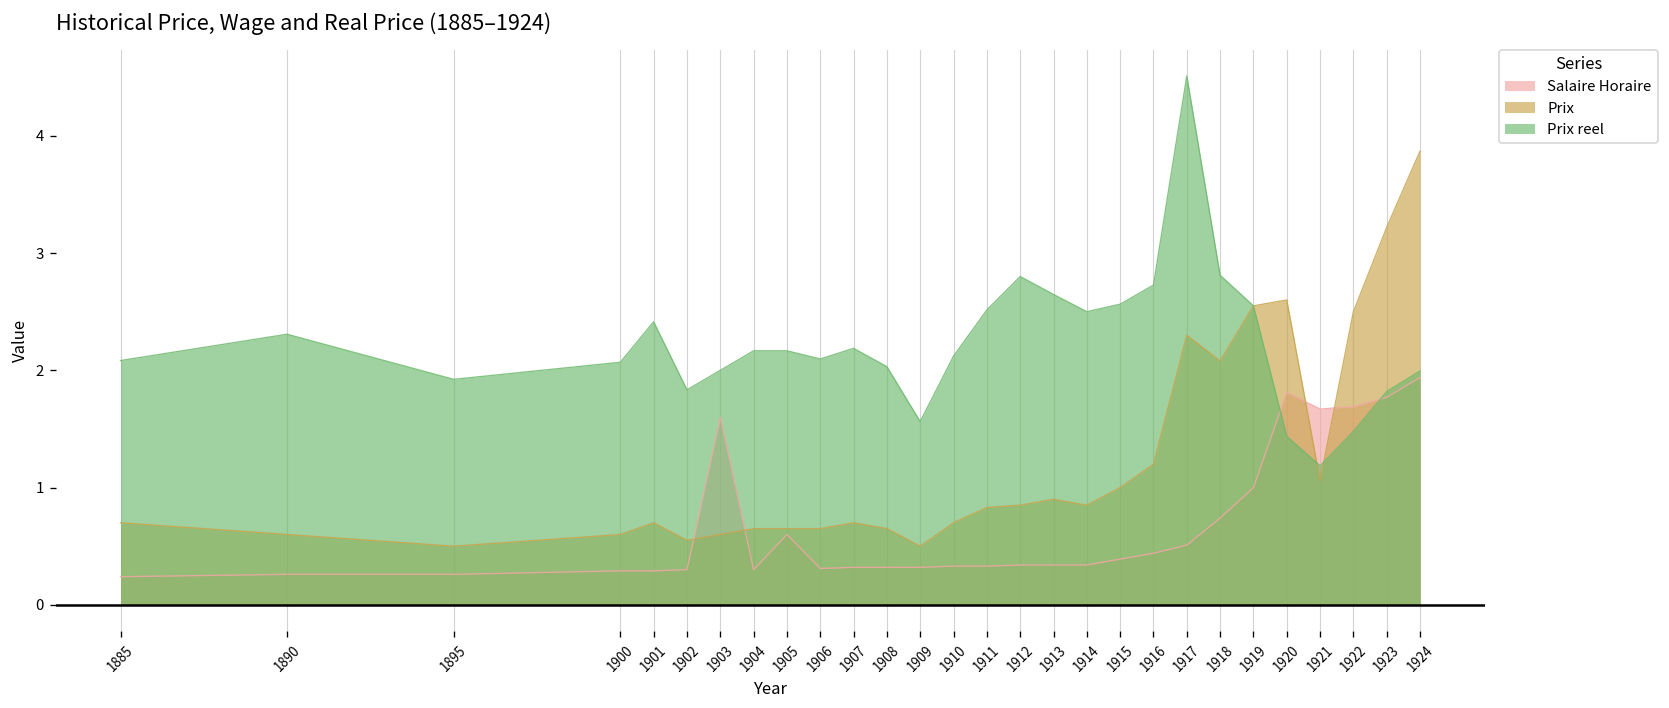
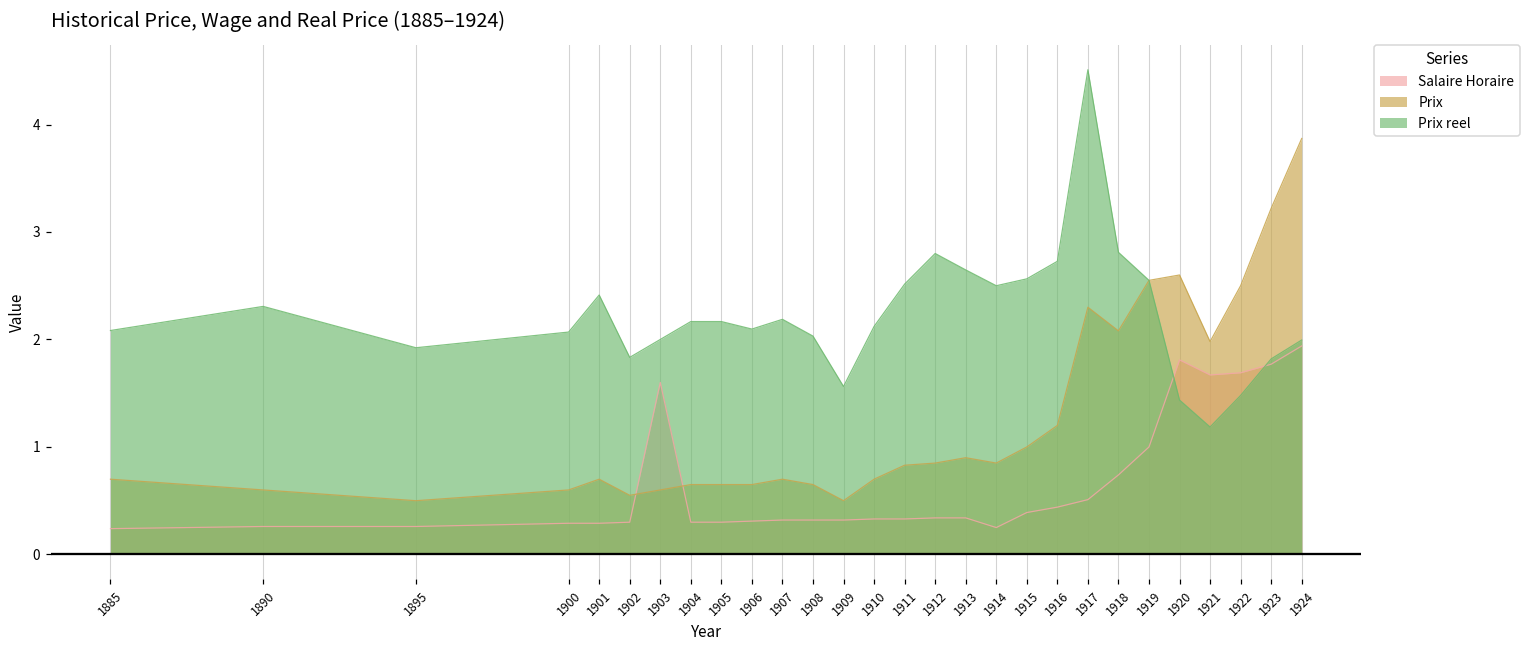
Salaire Horaire, 1905: 0.6 -> 0.3
Salaire Horaire, 1914: 0.34 -> 0.25
Prix, 1921: 1.1 -> 2.0
